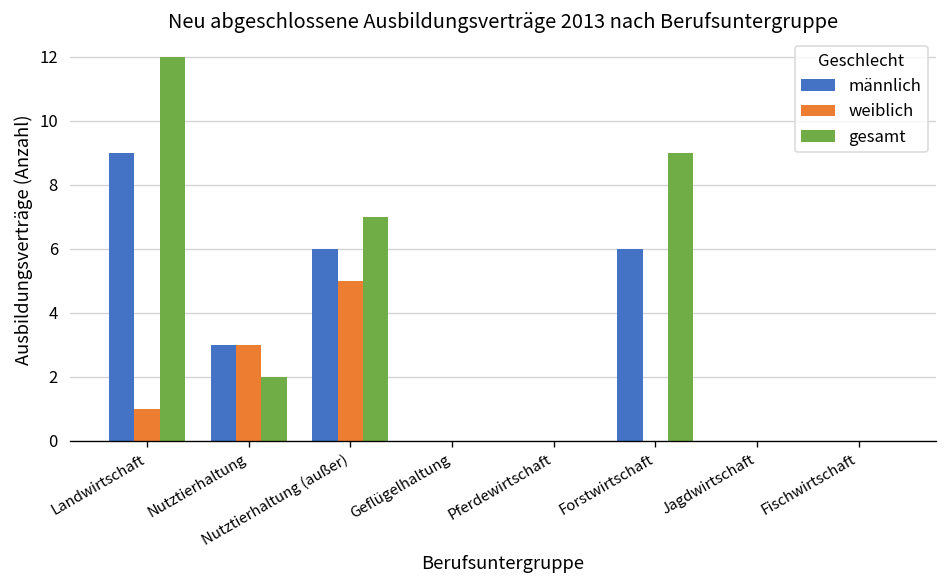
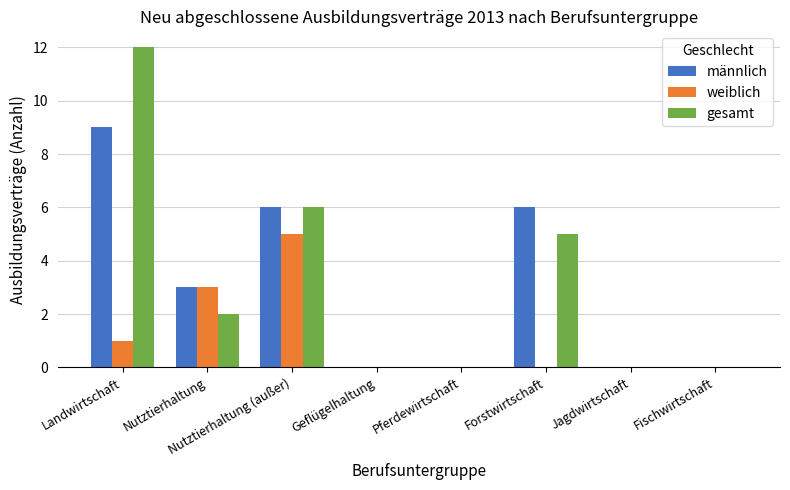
gesamt, Nutztierhaltung (außer): 7 -> 6
gesamt, Forstwirtschaft: 9 -> 5
